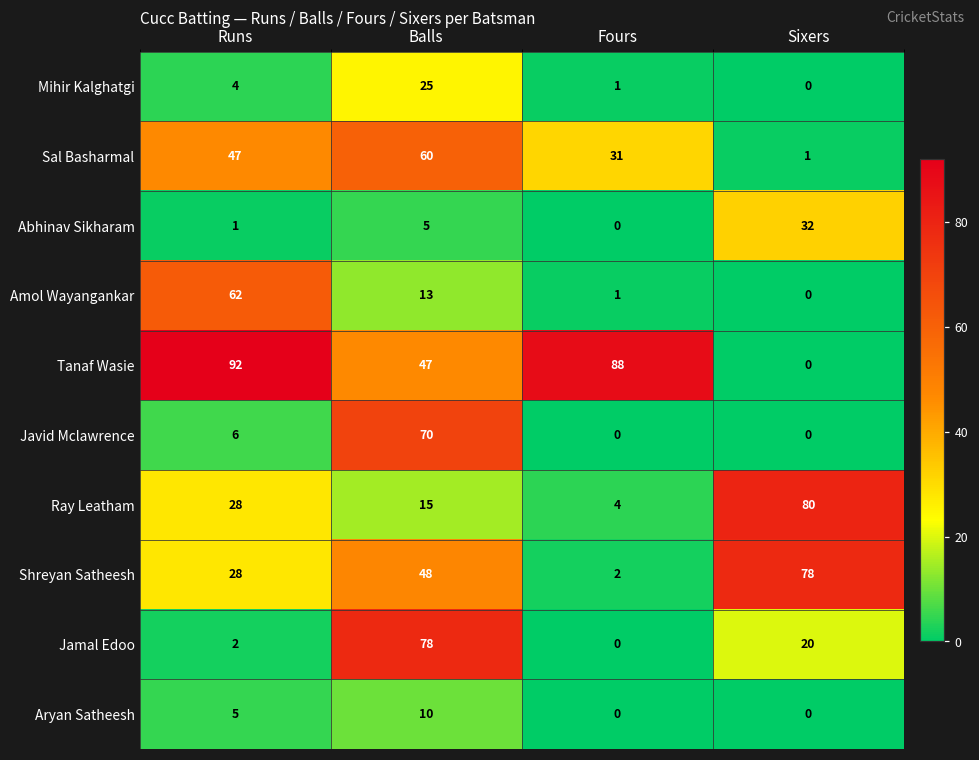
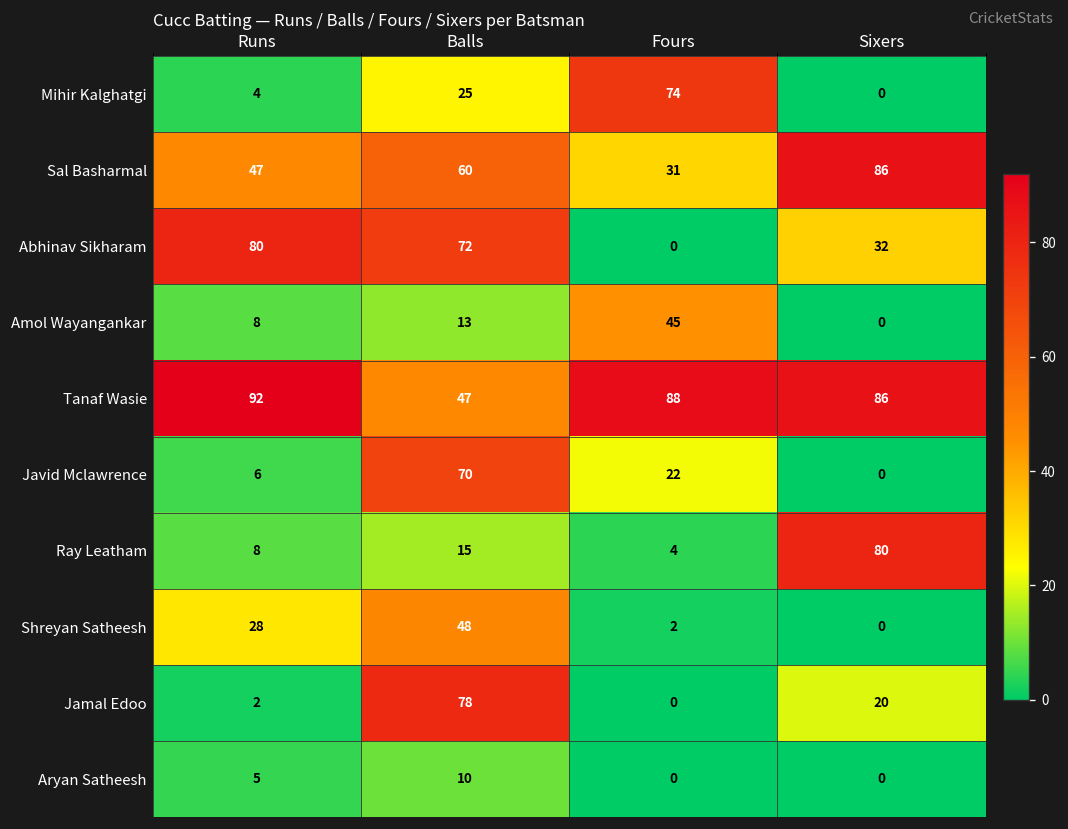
Mihir Kalghatgi, Fours: 1 -> 74
Sal Basharmal, Sixers: 1 -> 86
Abhinav Sikharam, Runs: 1 -> 80
Abhinav Sikharam, Balls: 5 -> 72
Amol Wayangankar, Runs: 62 -> 8
Amol Wayangankar, Fours: 1 -> 45
Tanaf Wasie, Sixers: 0 -> 86
Javid Mclawrence, Fours: 0 -> 22
Ray Leatham, Runs: 28 -> 8
Shreyan Satheesh, Sixers: 78 -> 0
